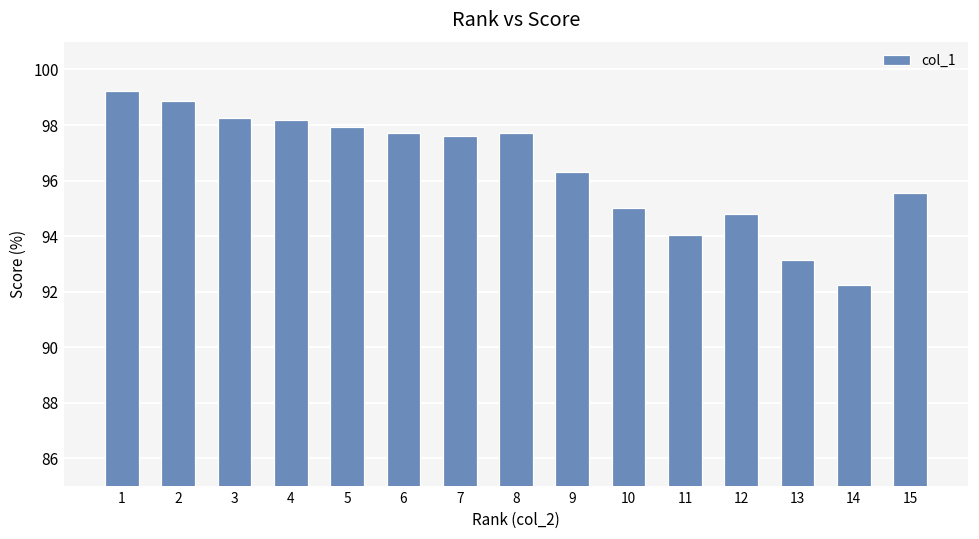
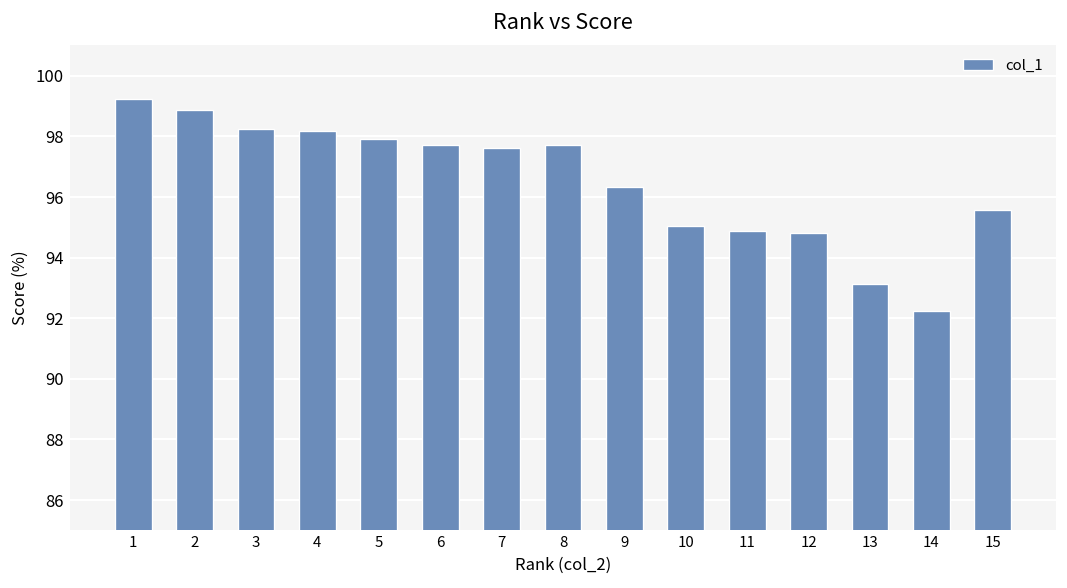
11: 94.0 -> 94.9
